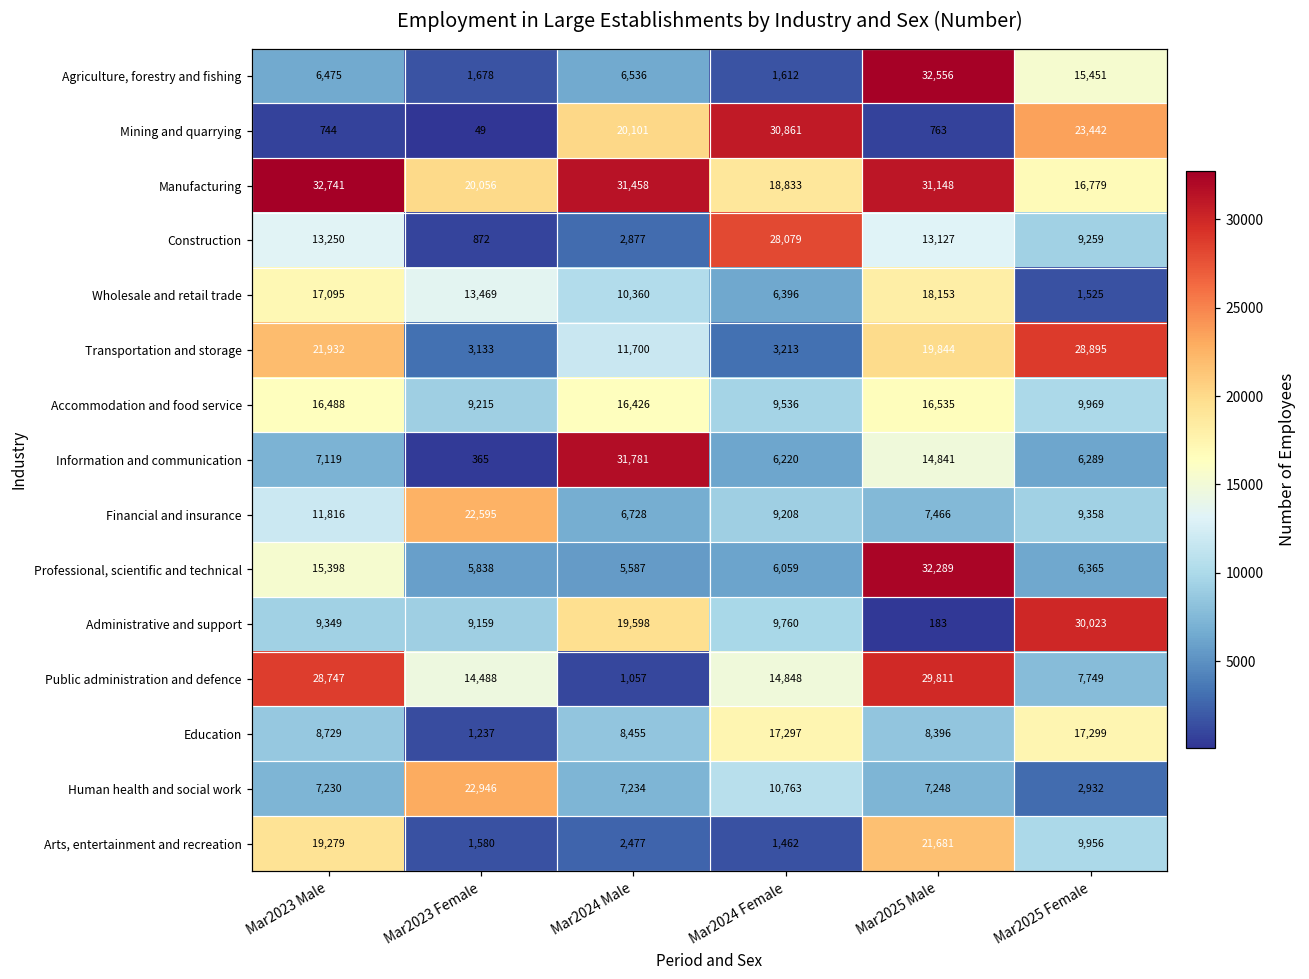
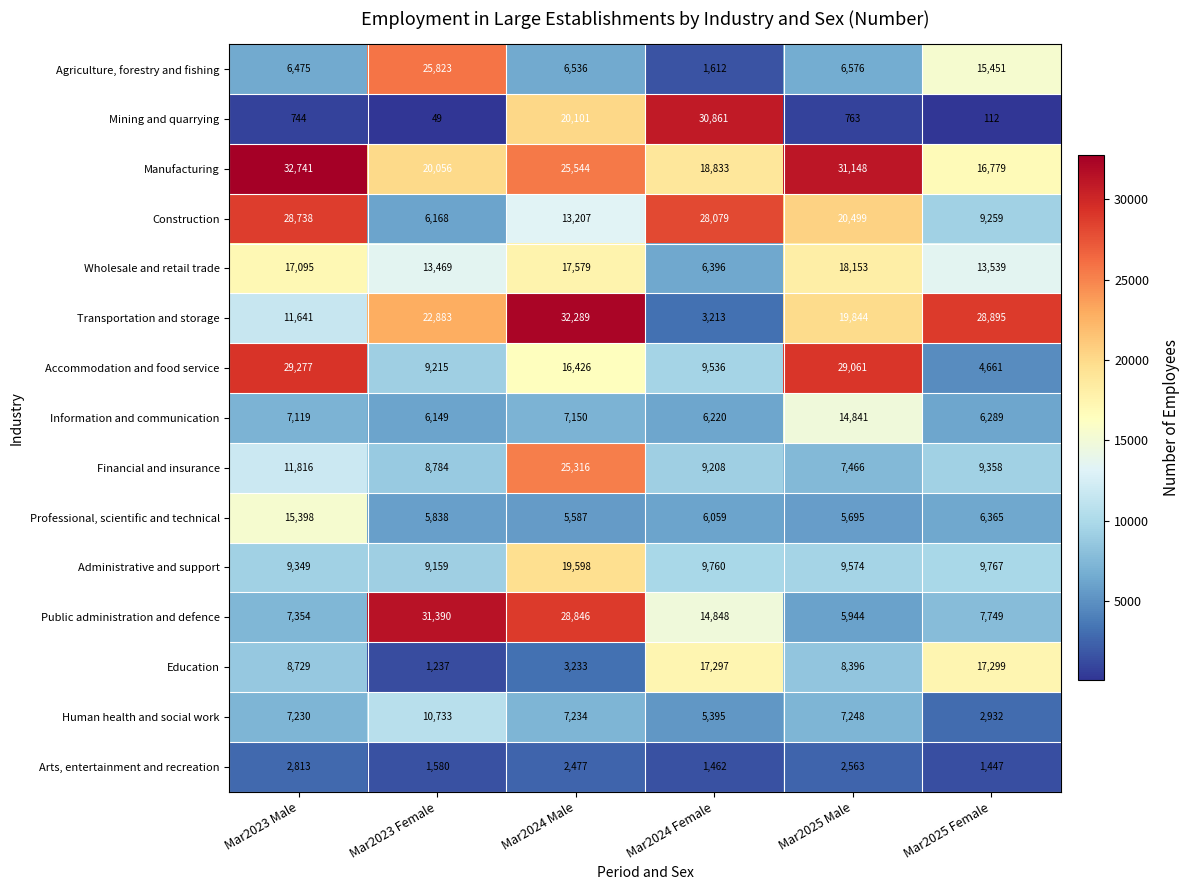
Agriculture, forestry and fishing, Mar2023 Female: 1,678 -> 25,823
Agriculture, forestry and fishing, Mar2025 Male: 32,556 -> 6,576
Mining and quarrying, Mar2025 Female: 23,442 -> 112
Manufacturing, Mar2024 Male: 31,458 -> 25,544
Construction, Mar2023 Male: 13,250 -> 28,738
Construction, Mar2023 Female: 872 -> 6,168
Construction, Mar2024 Male: 2,877 -> 13,207
Construction, Mar2025 Male: 13,127 -> 20,499
Wholesale and retail trade, Mar2024 Male: 10,360 -> 17,579
Wholesale and retail trade, Mar2025 Female: 1,525 -> 13,539
Transportation and storage, Mar2023 Male: 21,932 -> 11,641
Transportation and storage, Mar2023 Female: 3,133 -> 22,883
Transportation and storage, Mar2024 Male: 11,700 -> 32,289
Accommodation and food service, Mar2023 Male: 16,488 -> 29,277
Accommodation and food service, Mar2025 Male: 16,535 -> 29,061
Accommodation and food service, Mar2025 Female: 9,969 -> 4,661
Information and communication, Mar2023 Female: 365 -> 6,149
Information and communication, Mar2024 Male: 31,781 -> 7,150
Financial and insurance, Mar2023 Female: 22,595 -> 8,784
Financial and insurance, Mar2024 Male: 6,728 -> 25,316
Professional, scientific and technical, Mar2025 Male: 32,289 -> 5,695
Administrative and support, Mar2025 Male: 183 -> 9,574
Administrative and support, Mar2025 Female: 30,023 -> 9,767
Public administration and defence, Mar2023 Male: 28,747 -> 7,354
Public administration and defence, Mar2023 Female: 14,488 -> 31,390
Public administration and defence, Mar2024 Male: 1,057 -> 28,846
Public administration and defence, Mar2025 Male: 29,811 -> 5,944
Education, Mar2024 Male: 8,455 -> 3,233
Human health and social work, Mar2023 Female: 22,946 -> 10,733
Human health and social work, Mar2024 Female: 10,763 -> 5,395
Arts, entertainment and recreation, Mar2023 Male: 19,279 -> 2,813
Arts, entertainment and recreation, Mar2025 Male: 21,681 -> 2,563
Arts, entertainment and recreation, Mar2025 Female: 9,956 -> 1,447
